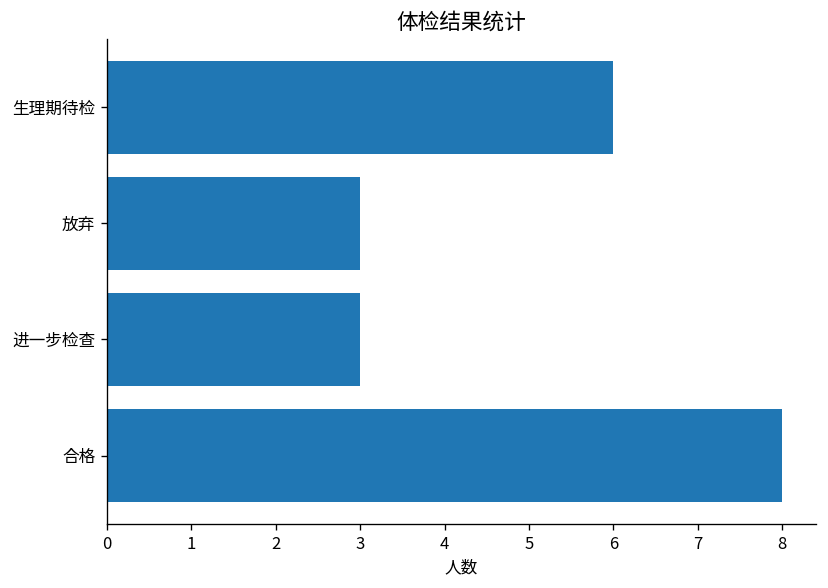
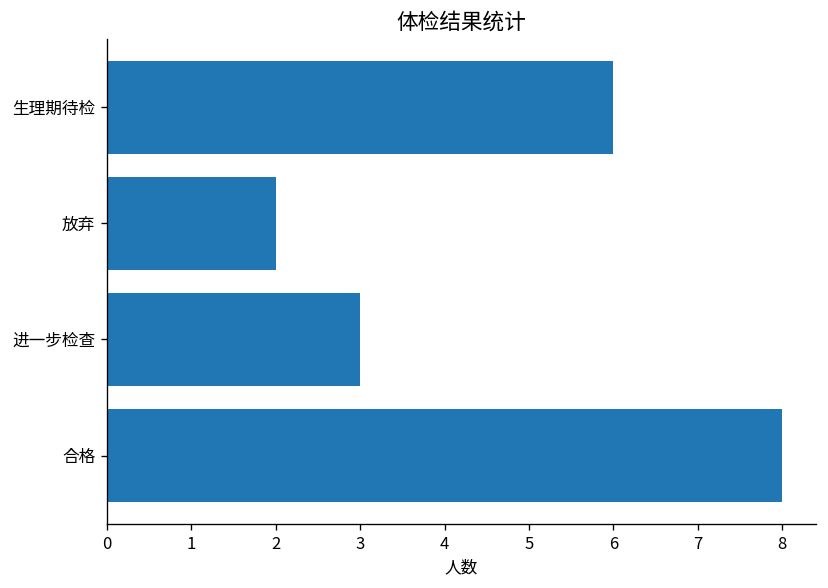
放弃: 3 -> 2
